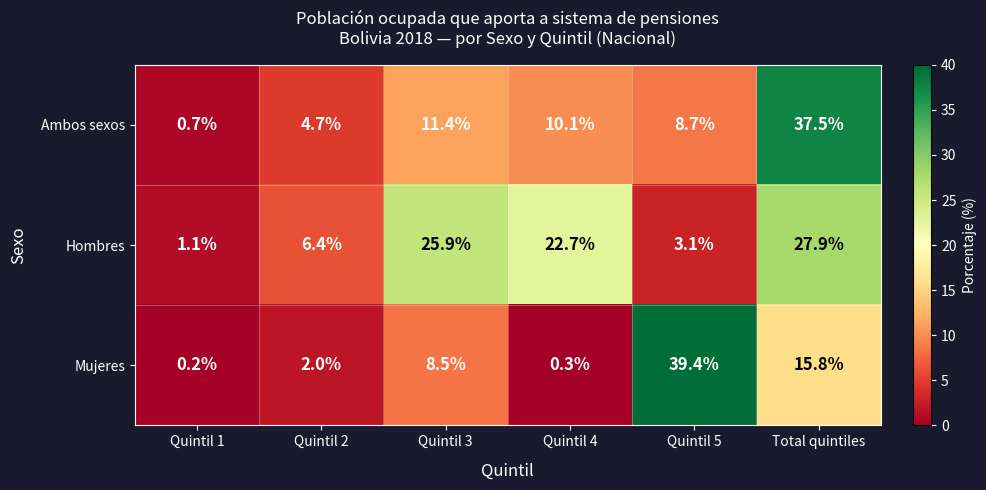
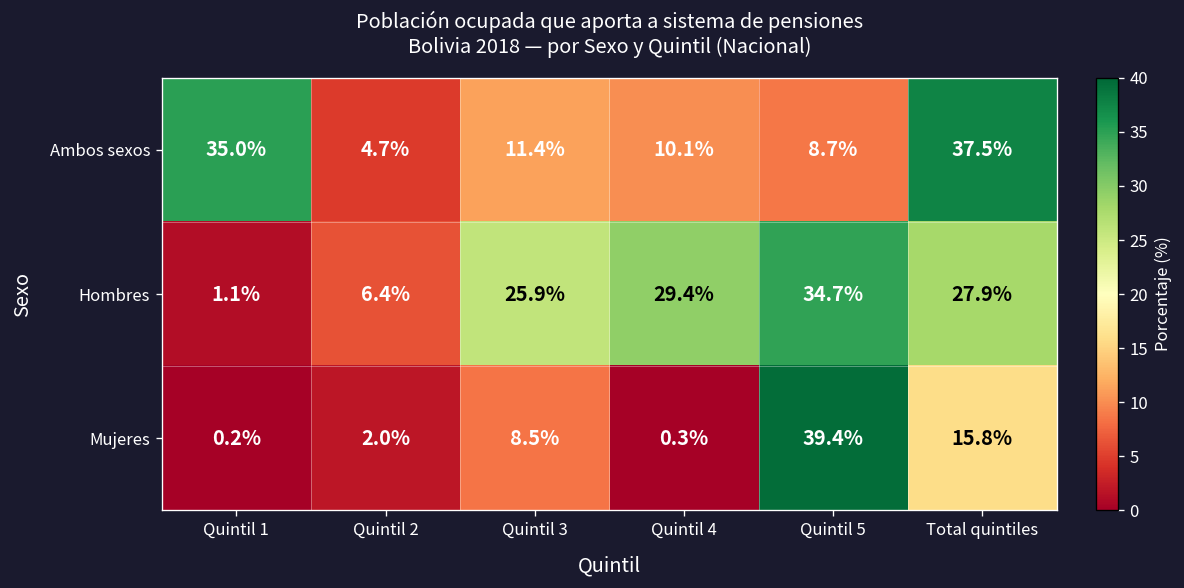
Ambos sexos, Quintil 1: 0.7% -> 35.0%
Hombres, Quintil 4: 22.7% -> 29.4%
Hombres, Quintil 5: 3.1% -> 34.7%
